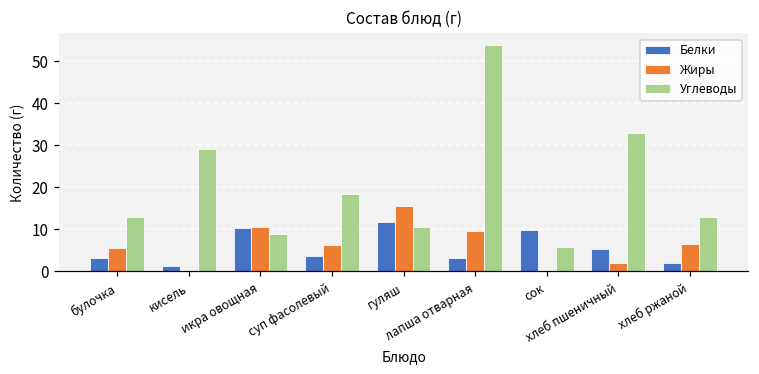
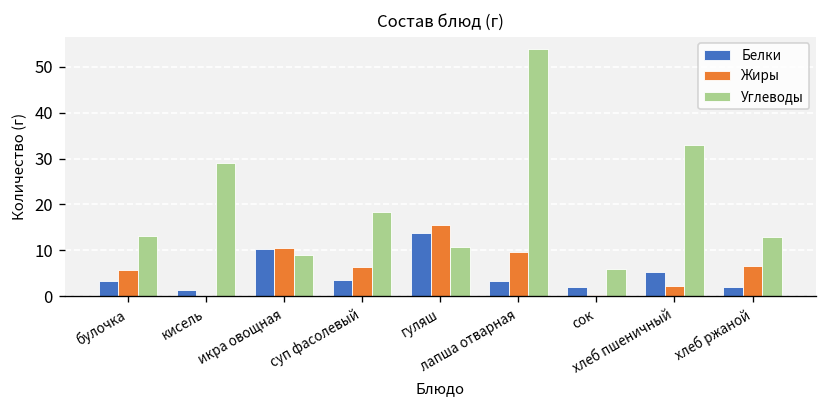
Белки, гуляш: 12 -> 14
Белки, сок: 10 -> 2
